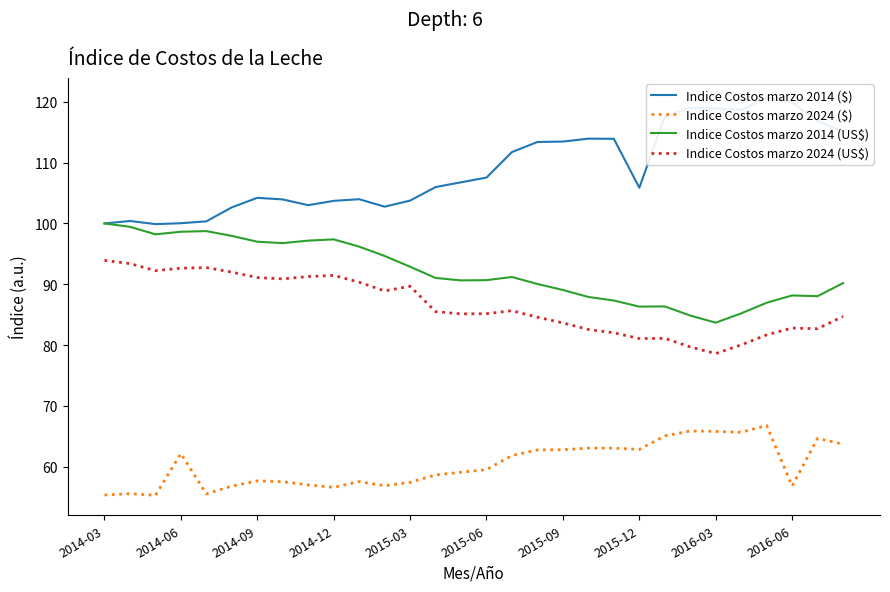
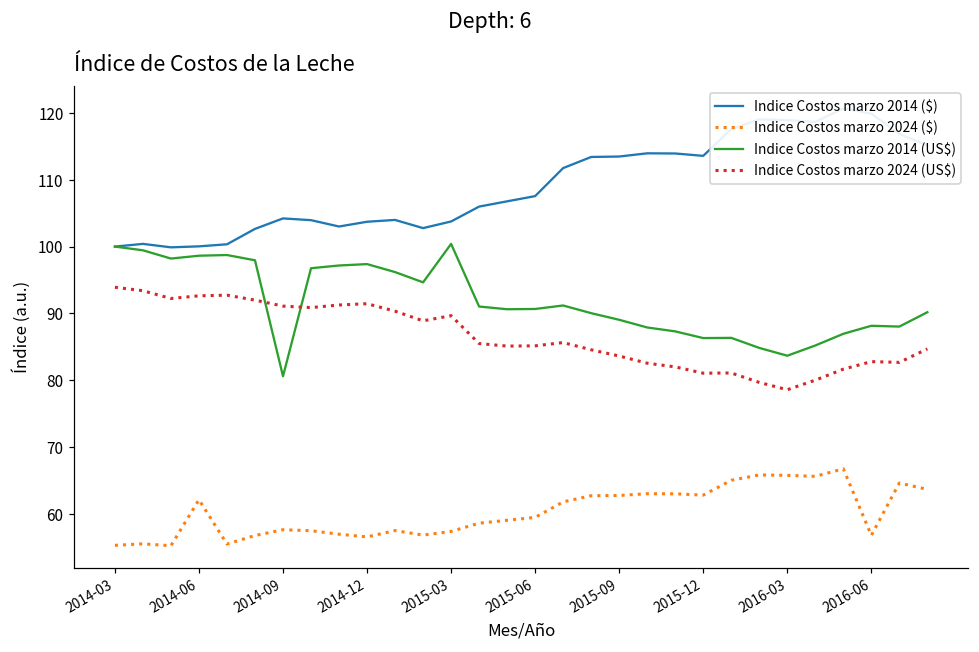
Indice Costos marzo 2014 (US$), 2014-09: 97 -> 81
Indice Costos marzo 2014 (US$), 2015-03: 93 -> 100
Indice Costos marzo 2014 ($), 2015-12: 106 -> 114
